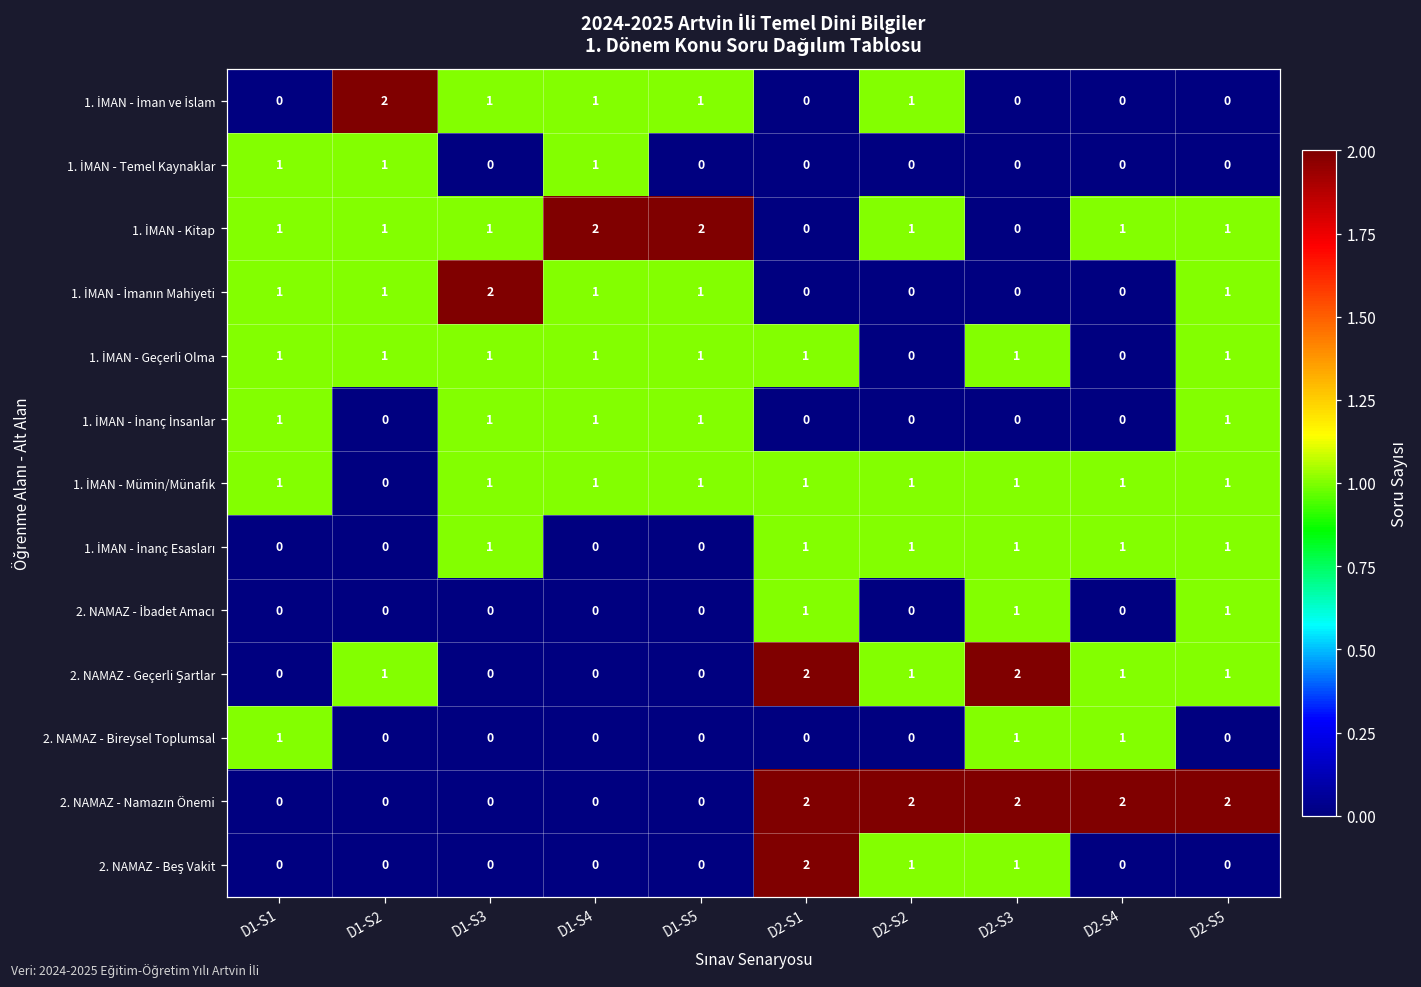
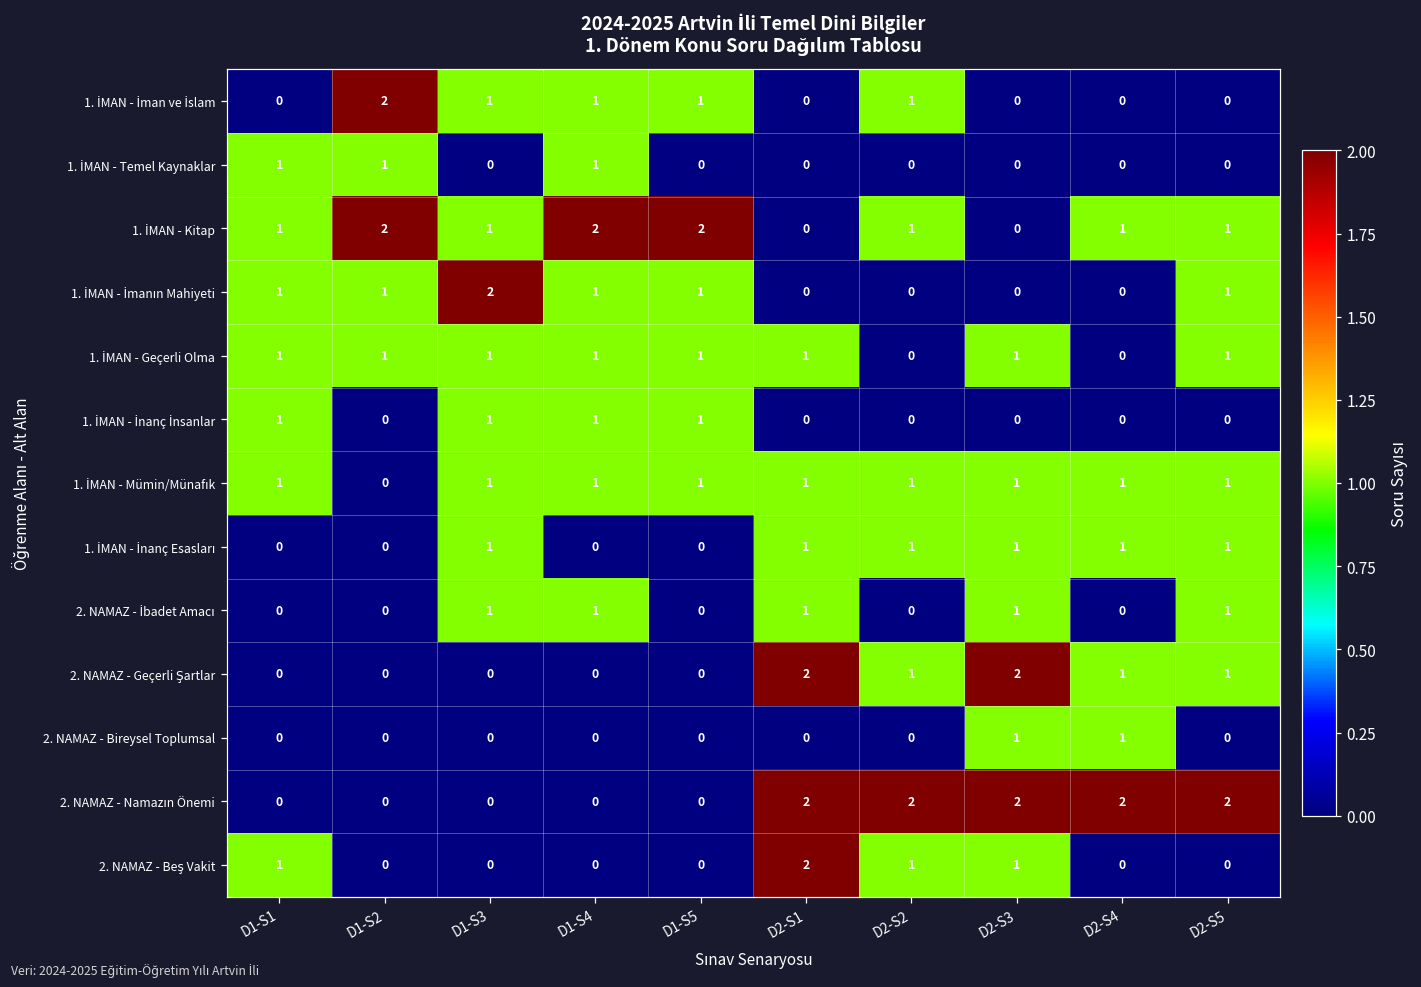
1. İMAN - Kitap, D1-S2: 1 -> 2
1. İMAN - İnanç İnsanlar, D2-S5: 1 -> 0
2. NAMAZ - İbadet Amacı, D1-S3: 0 -> 1
2. NAMAZ - İbadet Amacı, D1-S4: 0 -> 1
2. NAMAZ - Geçerli Şartlar, D1-S2: 1 -> 0
2. NAMAZ - Bireysel Toplumsal, D1-S1: 1 -> 0
2. NAMAZ - Beş Vakit, D1-S1: 0 -> 1
